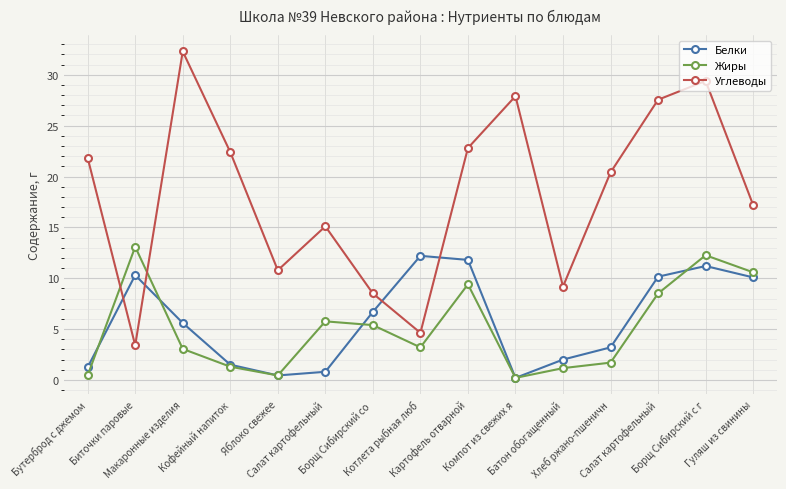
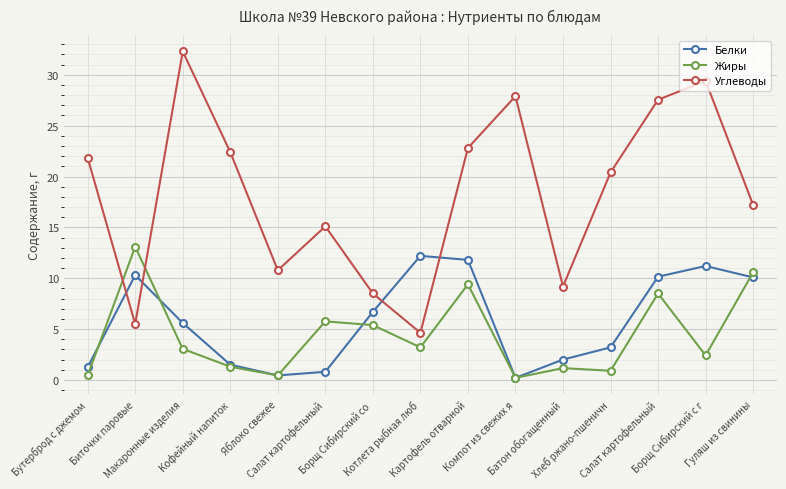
Углеводы, Биточки паровые: 3.4 -> 5.5
Жиры, Хлеб ржано-пшеничн: 1.7 -> 0.9
Жиры, Борщ Сибирский с г: 12.3 -> 2.4
